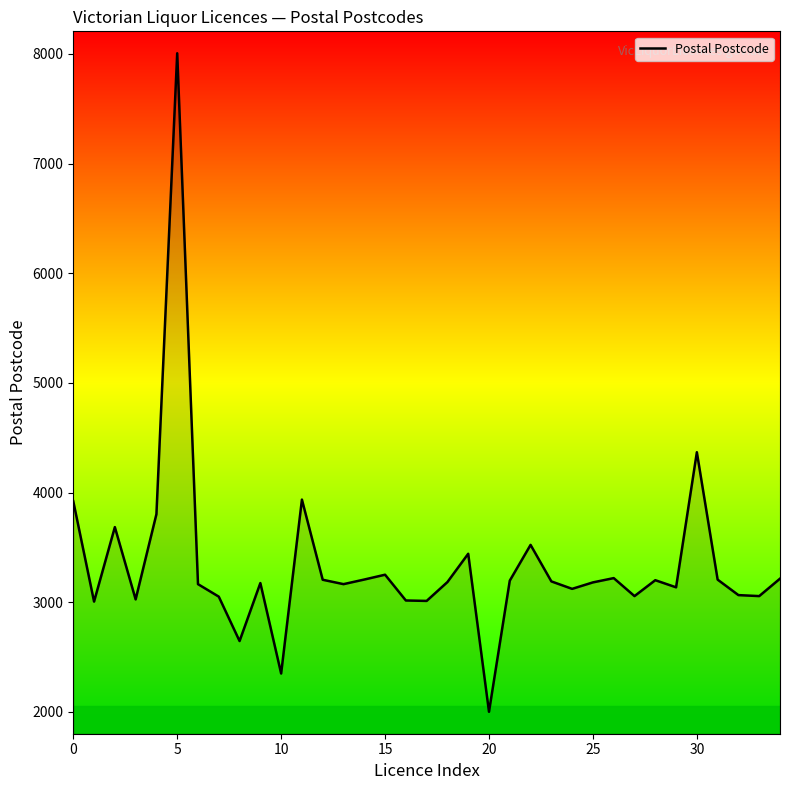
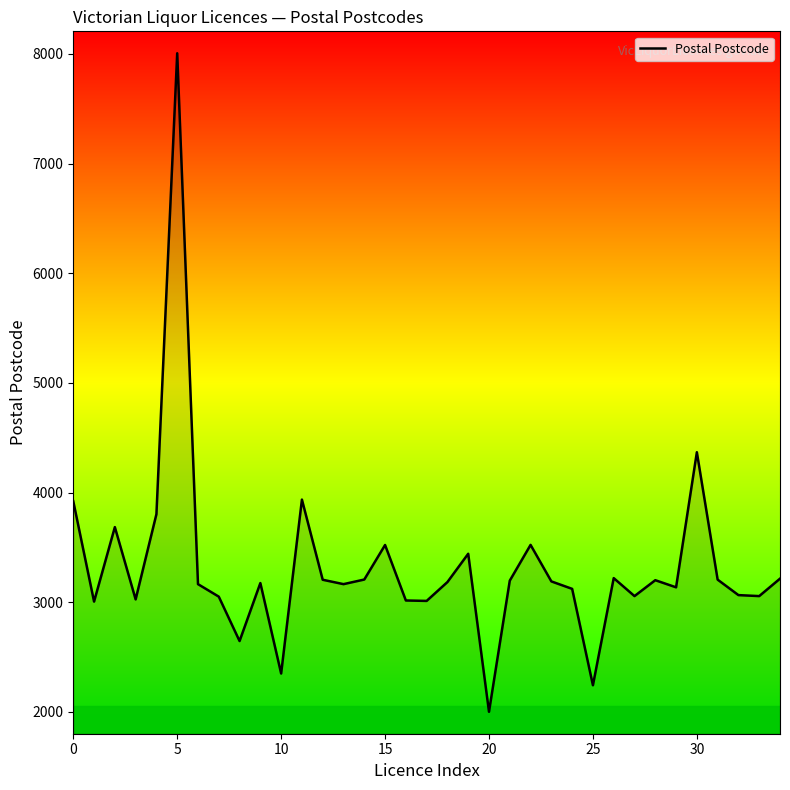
15: 3250 -> 3520
25: 3180 -> 2240
